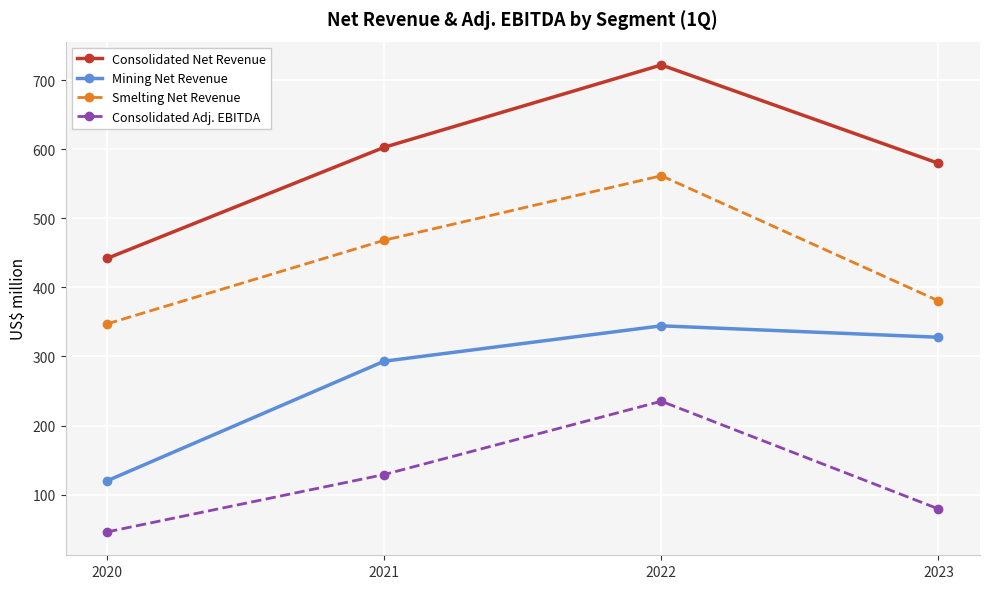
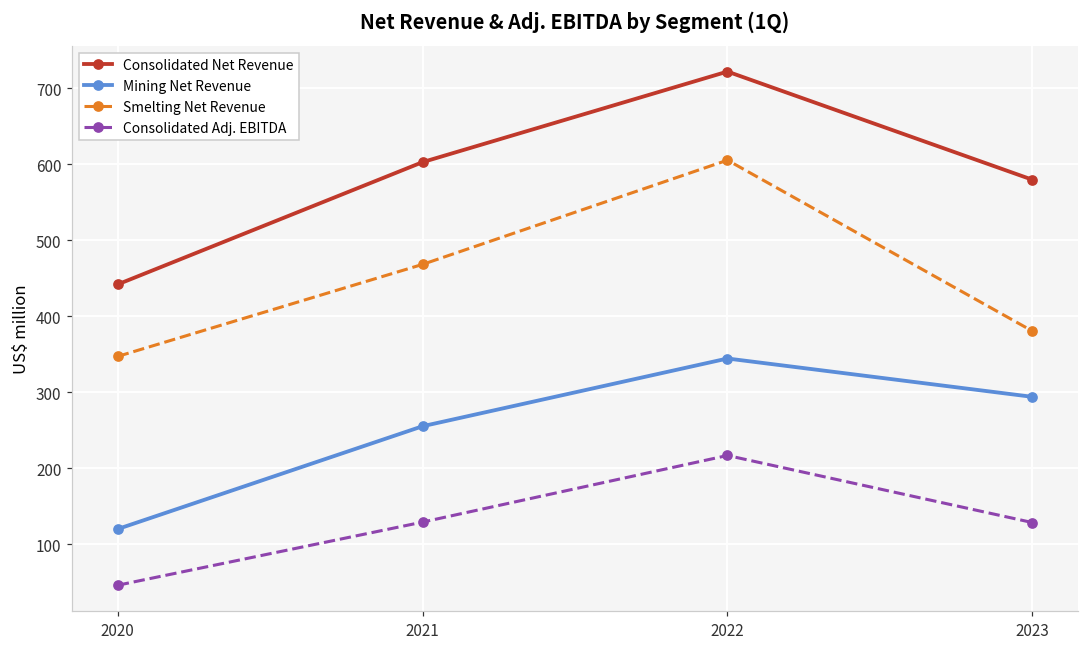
Mining Net Revenue, 2021: 290 -> 260
Smelting Net Revenue, 2022: 560 -> 610
Consolidated Adj. EBITDA, 2022: 240 -> 220
Mining Net Revenue, 2023: 330 -> 290
Consolidated Adj. EBITDA, 2023: 80 -> 130
